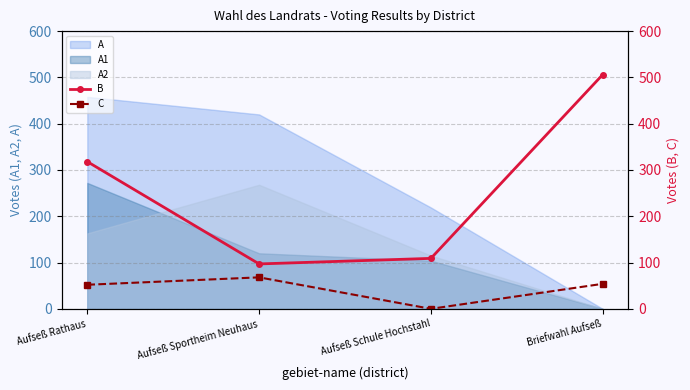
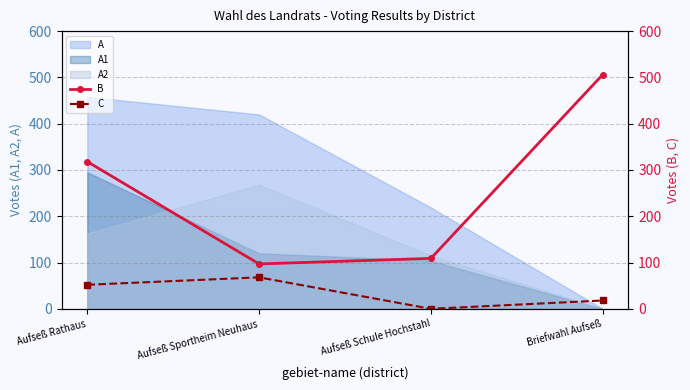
A1, Aufseß Rathaus: 270 -> 300
C, Briefwahl Aufseß: 50 -> 20
